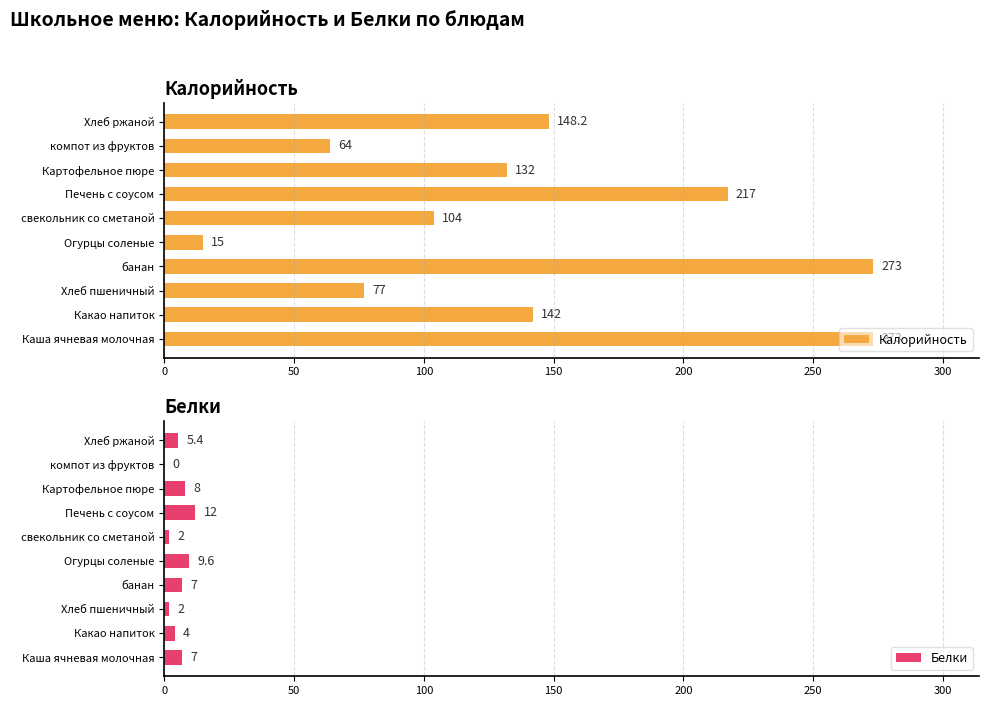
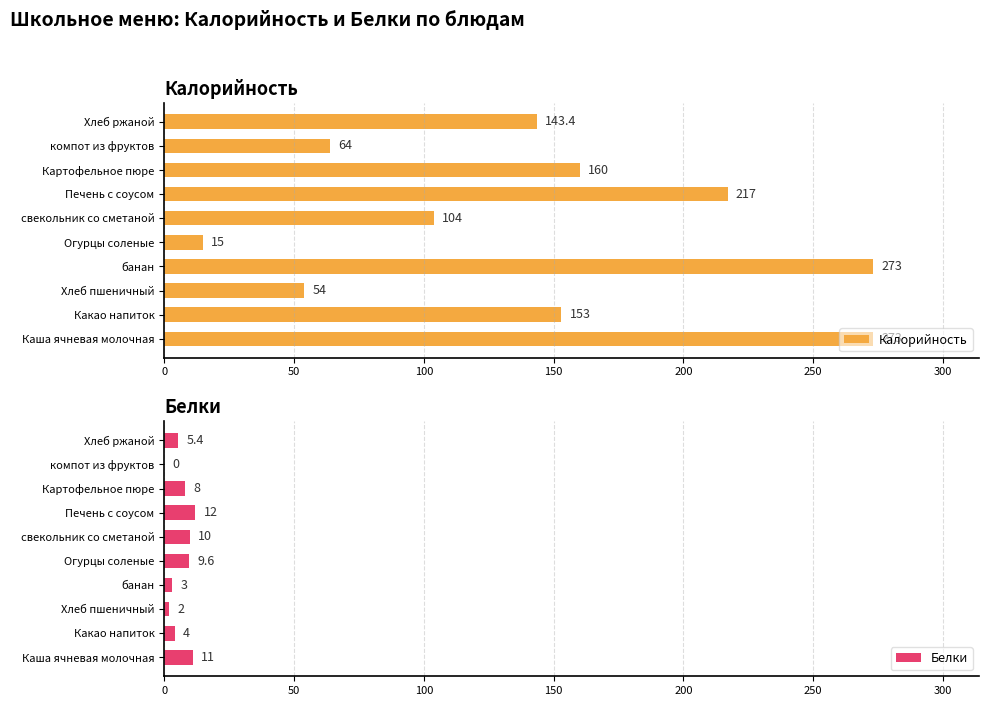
Калорийность, Хлеб ржаной: 148.2 -> 143.4
Калорийность, Картофельное пюре: 132 -> 160
Калорийность, Хлеб пшеничный: 77 -> 54
Калорийность, Какао напиток: 142 -> 153
Белки, свекольник со сметаной: 2 -> 10
Белки, банан: 7 -> 3
Белки, Каша ячневая молочная: 7 -> 11
